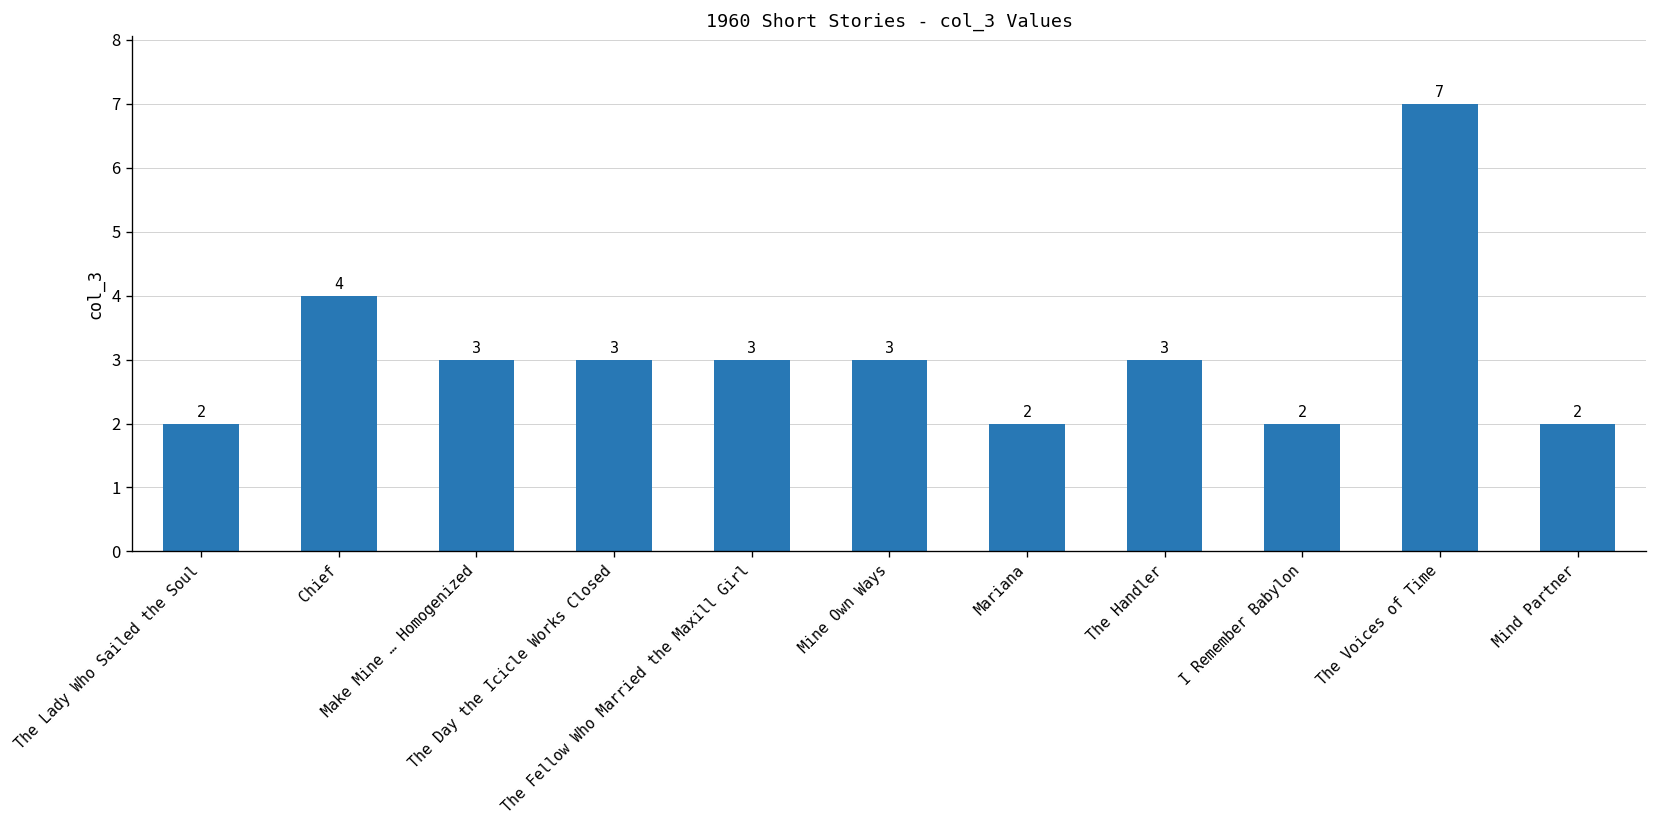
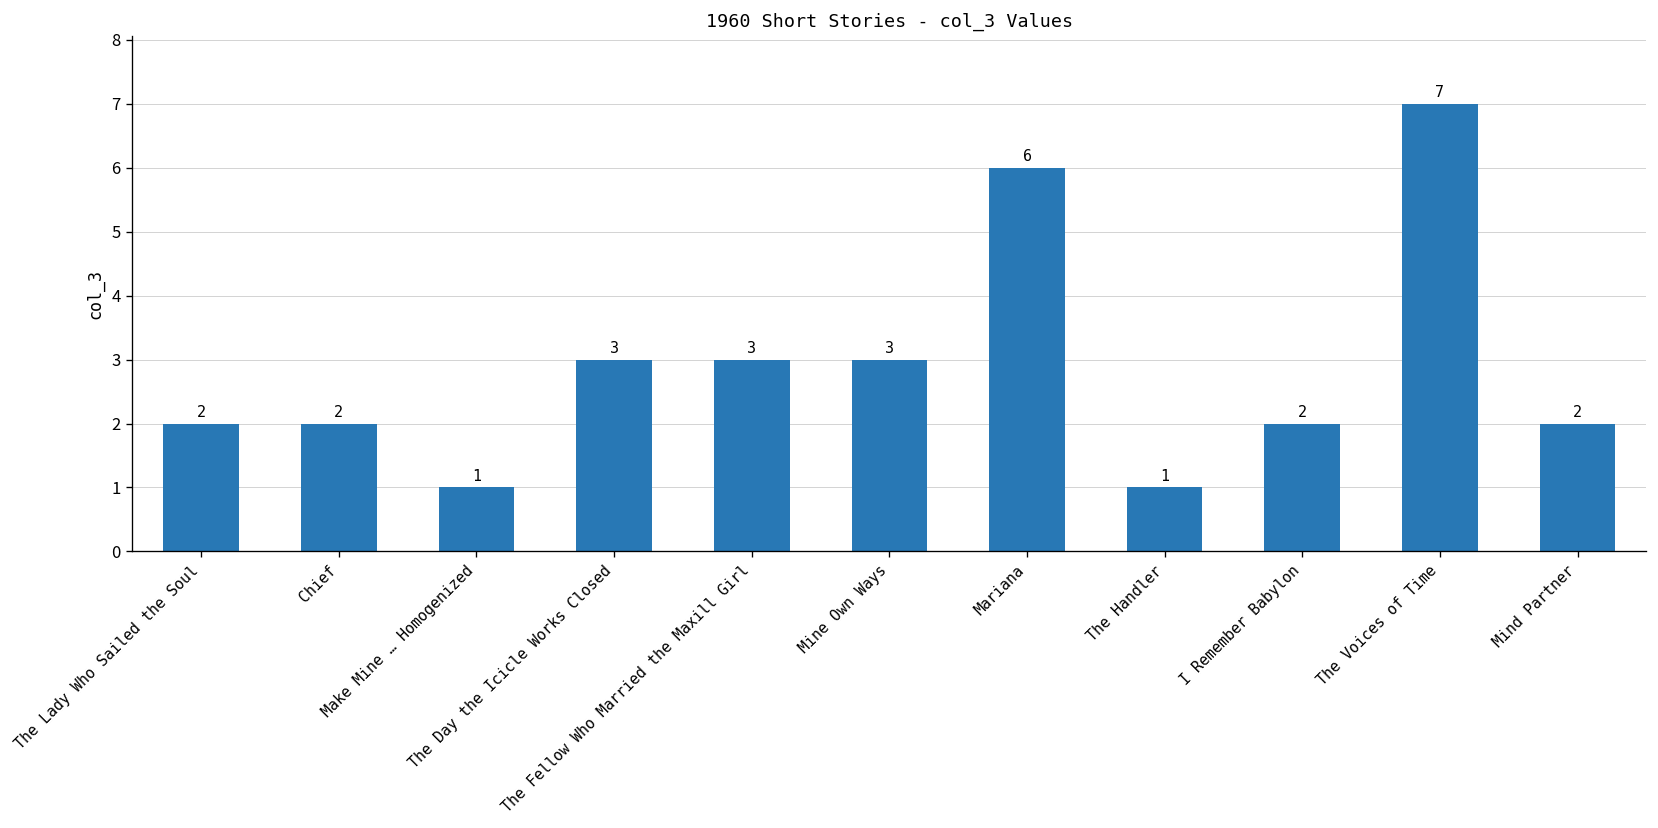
Chief: 4 -> 2
Make Mine … Homogenized: 3 -> 1
Mariana: 2 -> 6
The Handler: 3 -> 1
